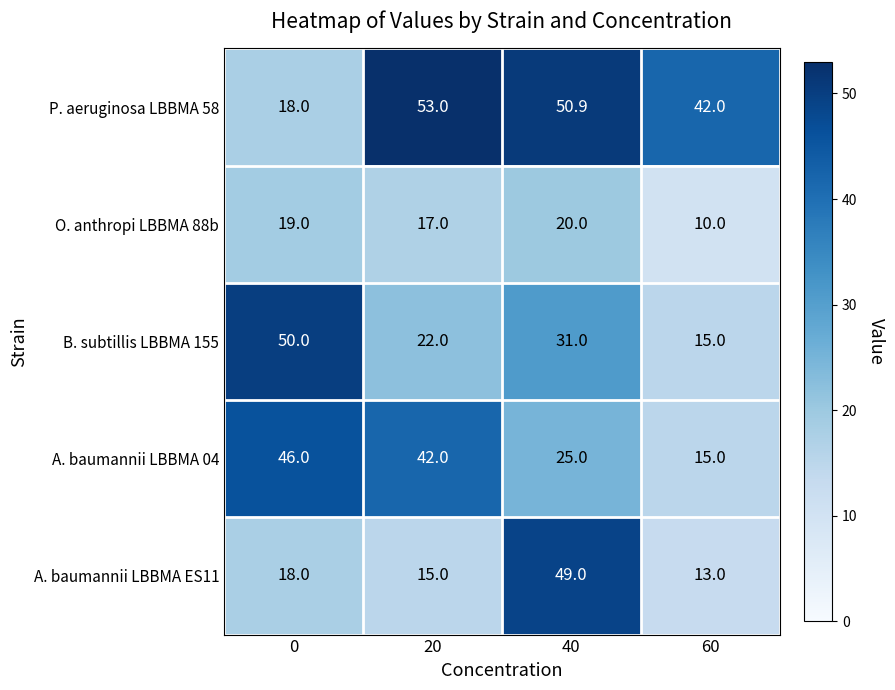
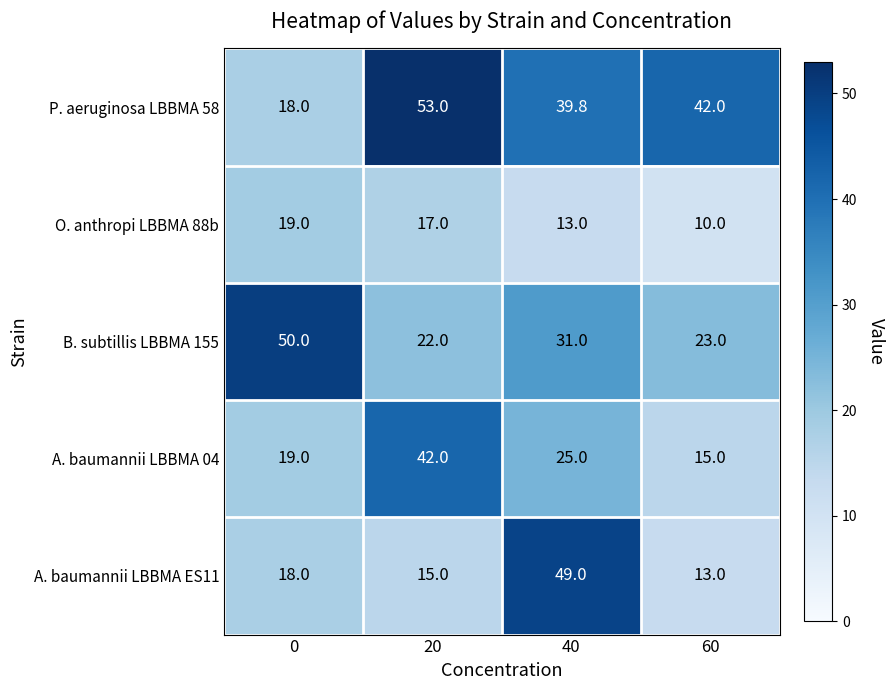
P. aeruginosa LBBMA 58, 40: 50.9 -> 39.8
O. anthropi LBBMA 88b, 40: 20.0 -> 13.0
B. subtillis LBBMA 155, 60: 15.0 -> 23.0
A. baumannii LBBMA 04, 0: 46.0 -> 19.0
